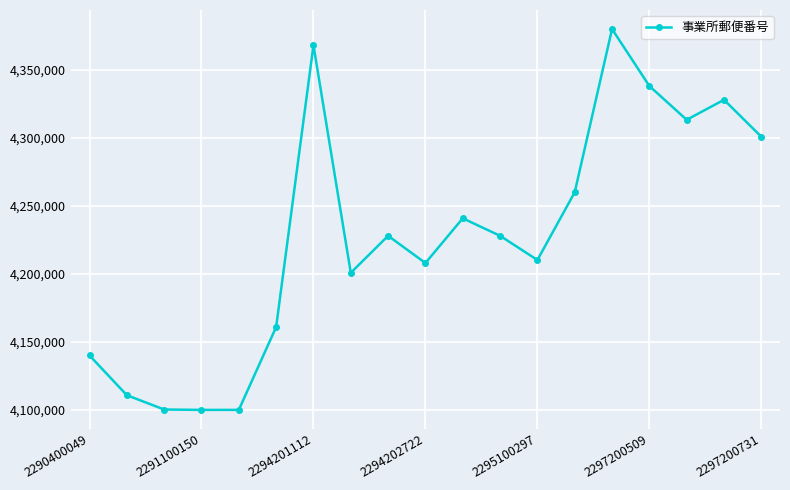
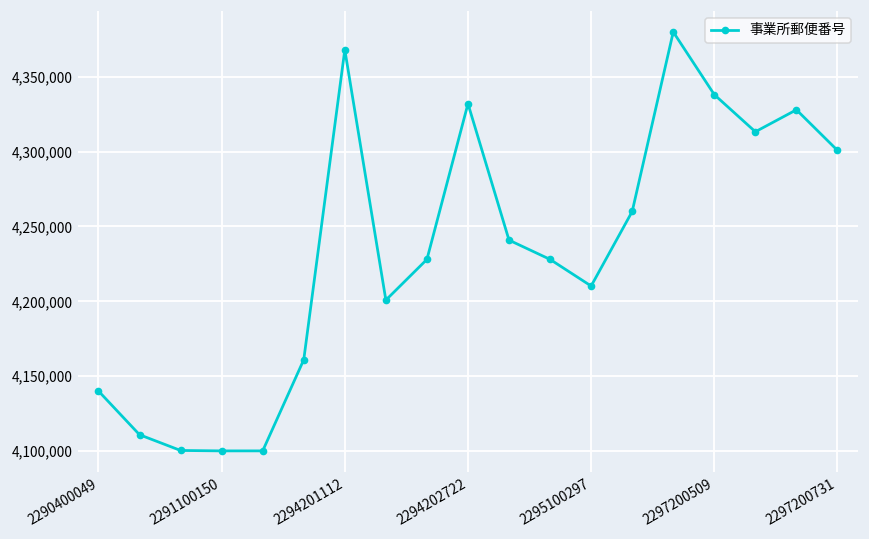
2294202722: 4,208,000 -> 4,332,000
